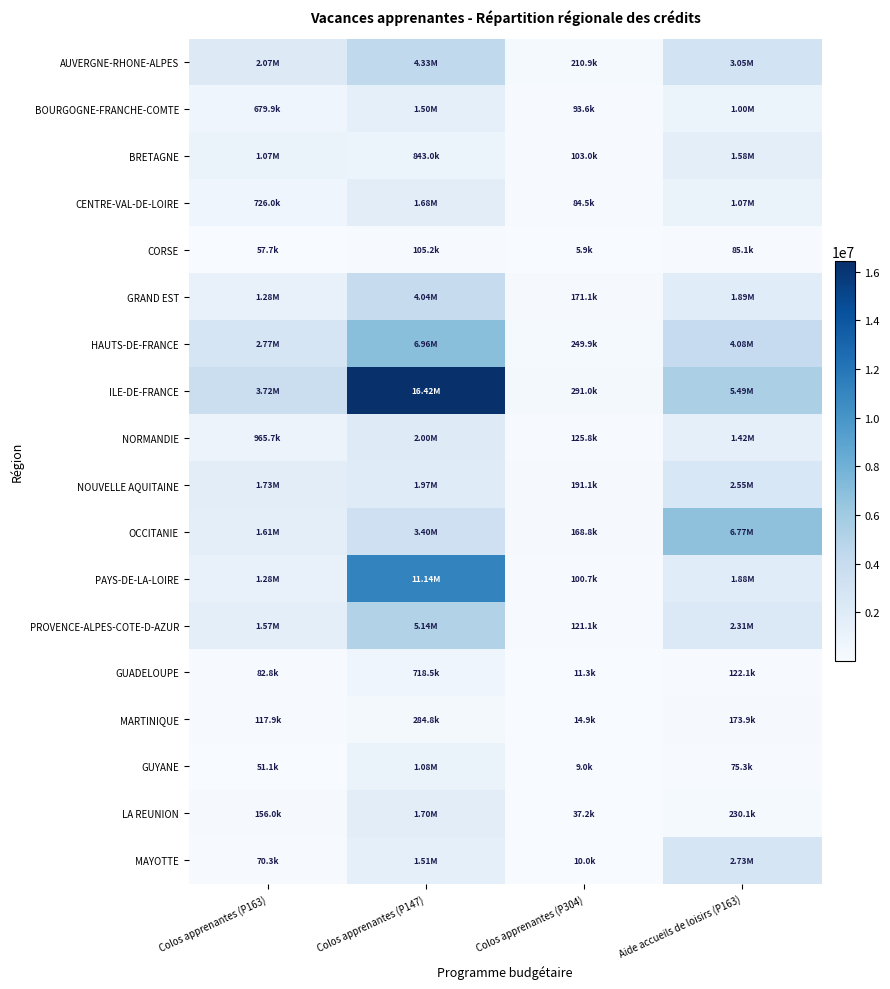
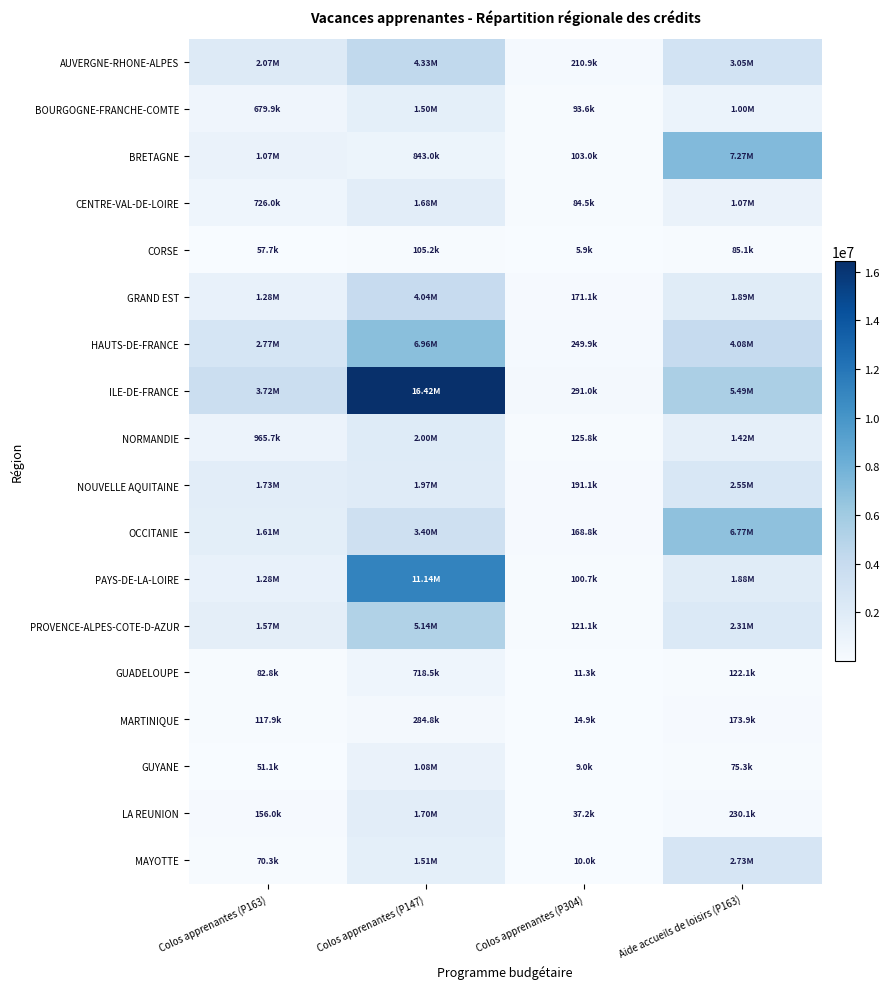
BRETAGNE, Aide accueils de loisirs (P163): 1.58M -> 7.27M
